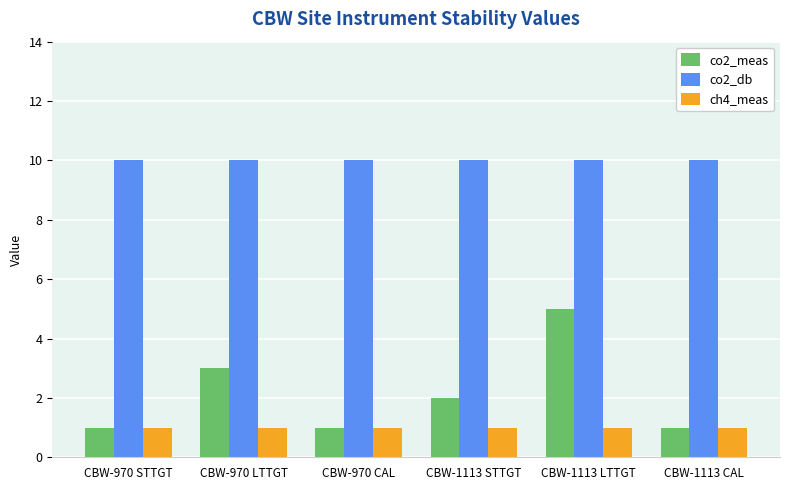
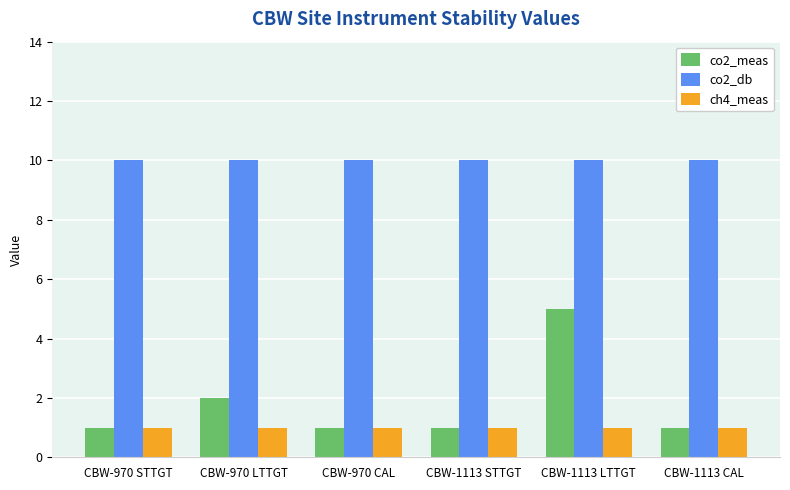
co2_meas, CBW-970 LTTGT: 3 -> 2
co2_meas, CBW-1113 STTGT: 2 -> 1
